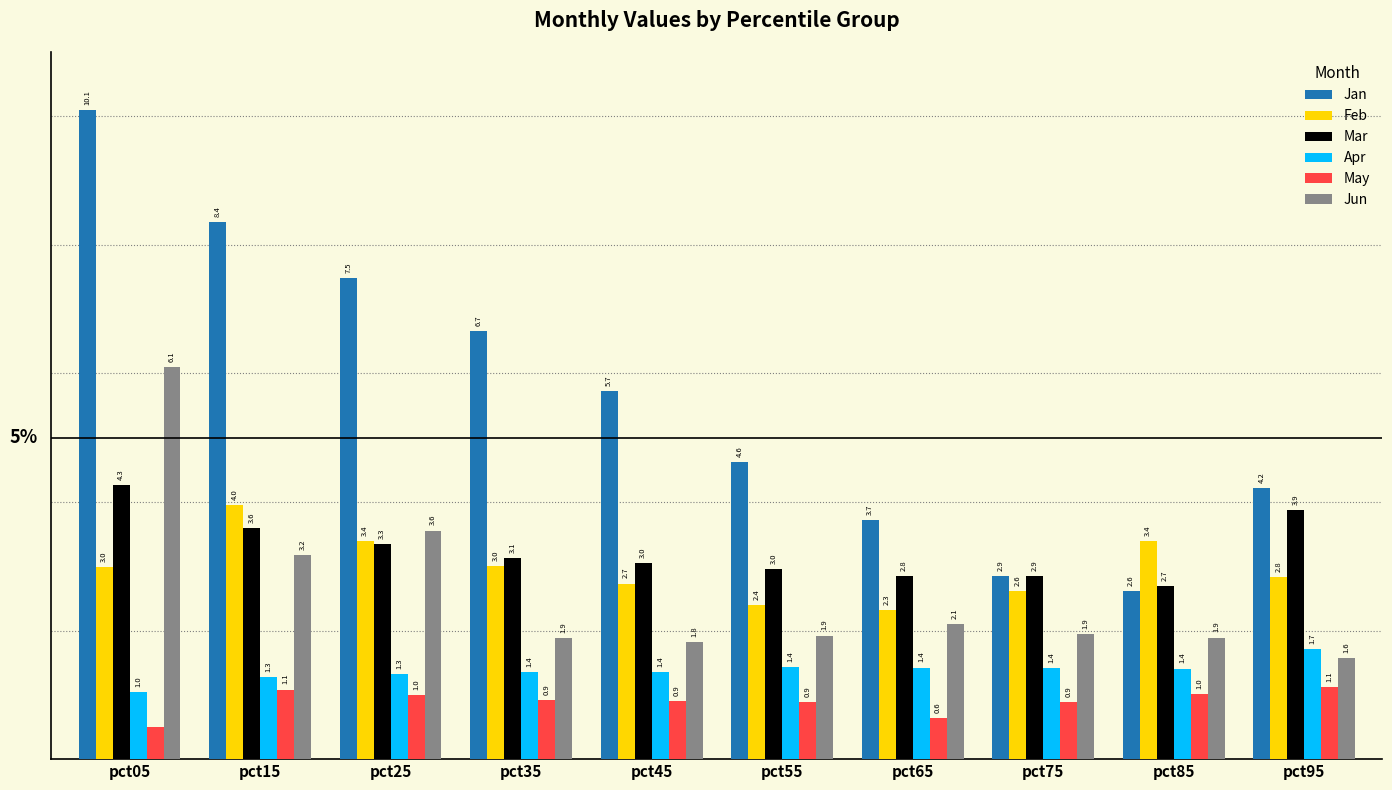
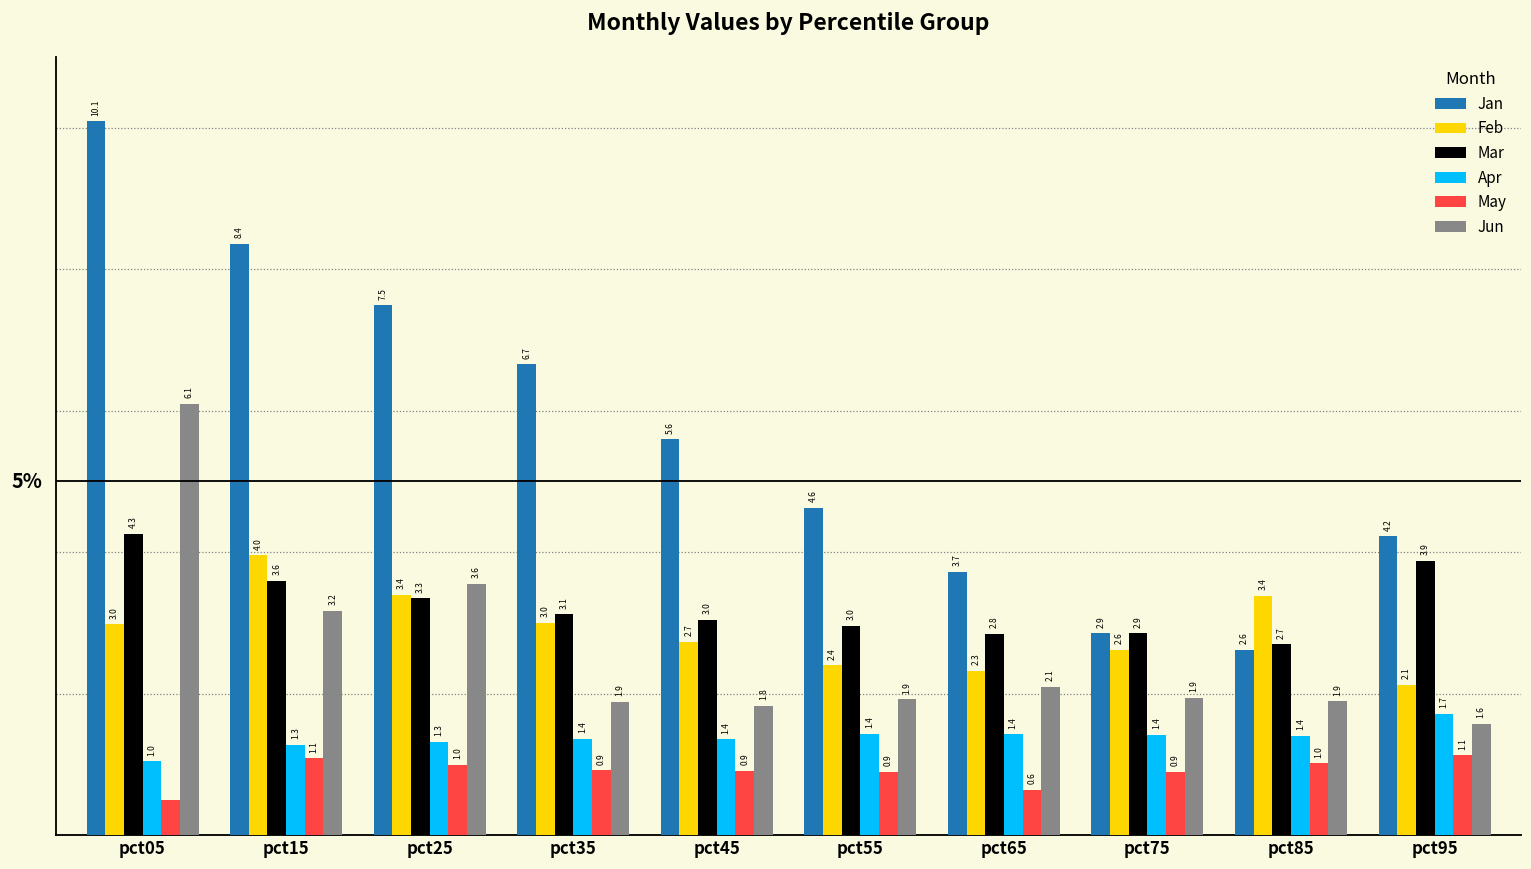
Jan, pct45: 5.7 -> 5.6
Feb, pct95: 2.8 -> 2.1
